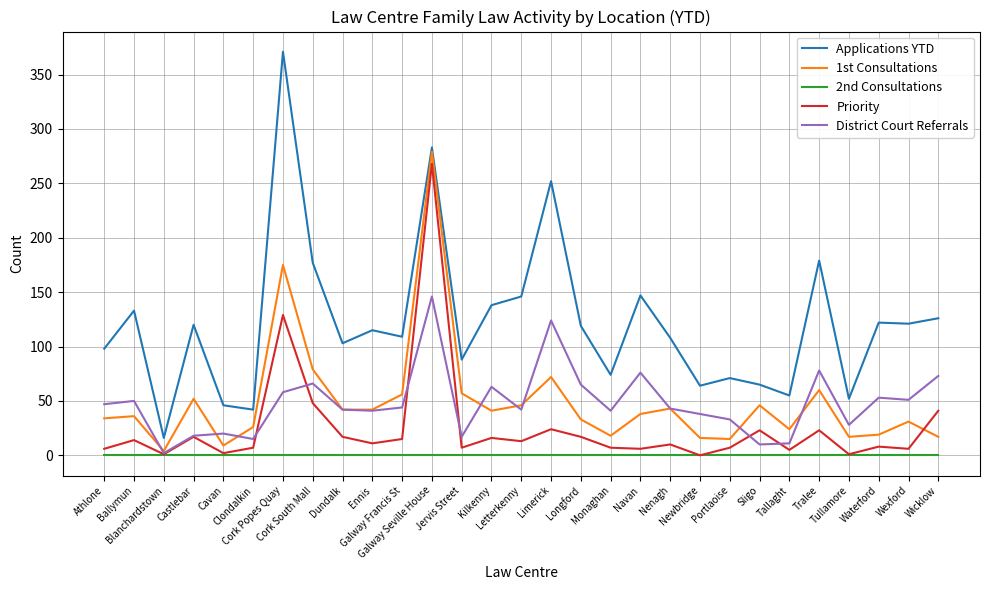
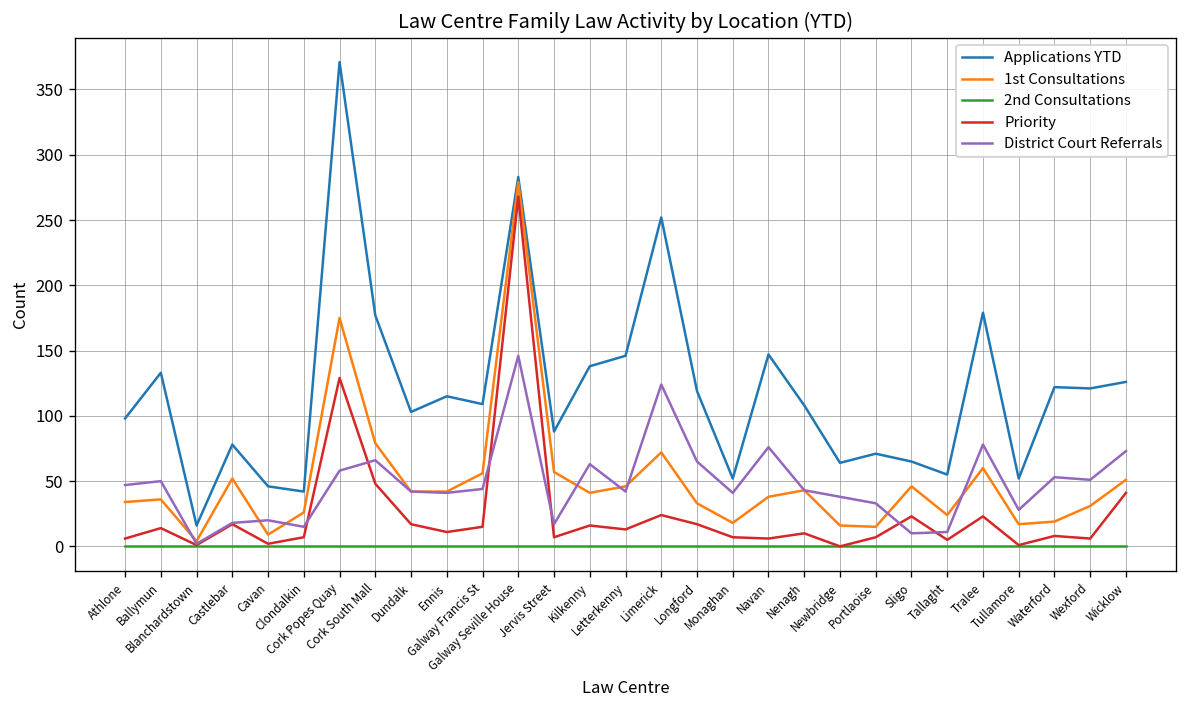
Applications YTD, Castlebar: 120 -> 78
Applications YTD, Monaghan: 74 -> 52
1st Consultations, Wicklow: 17 -> 51
